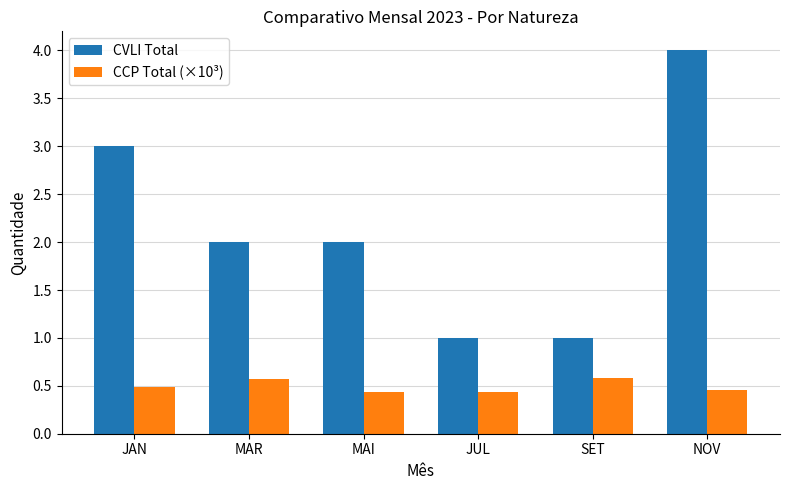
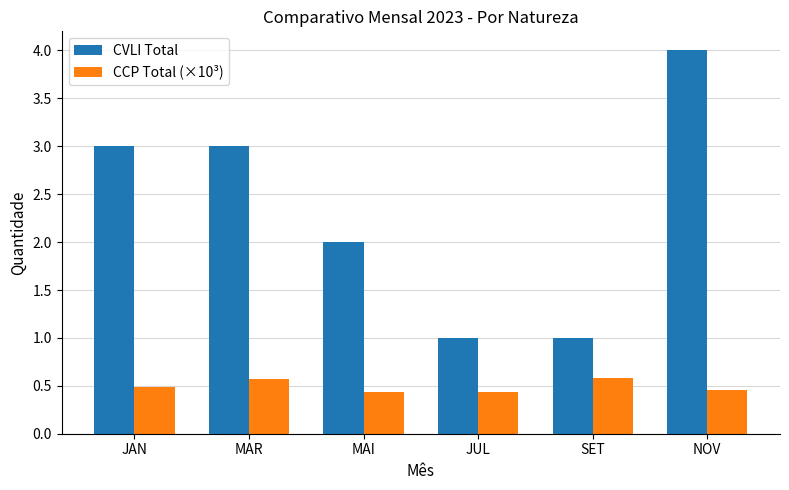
CVLI Total, MAR: 2 -> 3
